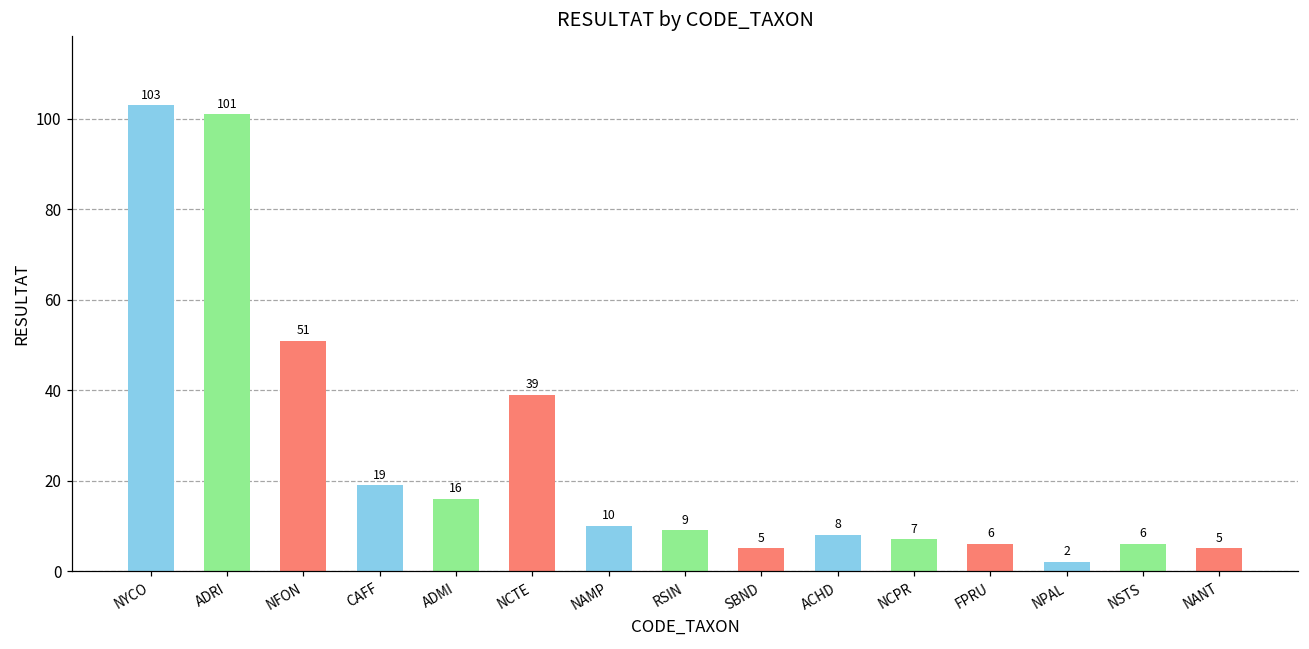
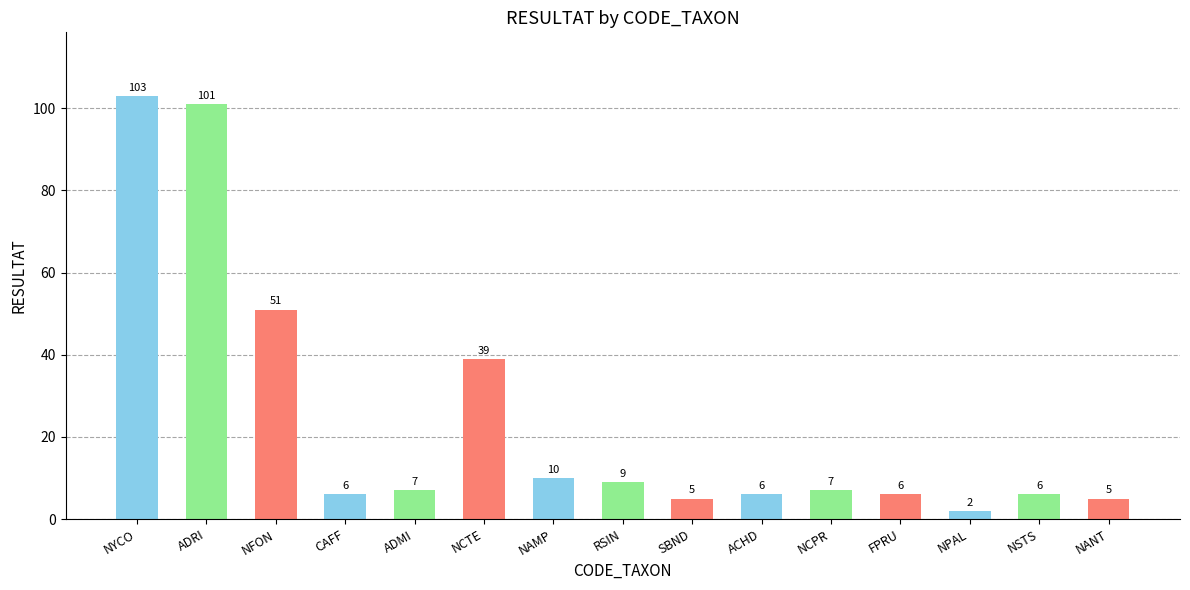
CAFF: 19 -> 6
ADMI: 16 -> 7
ACHD: 8 -> 6
